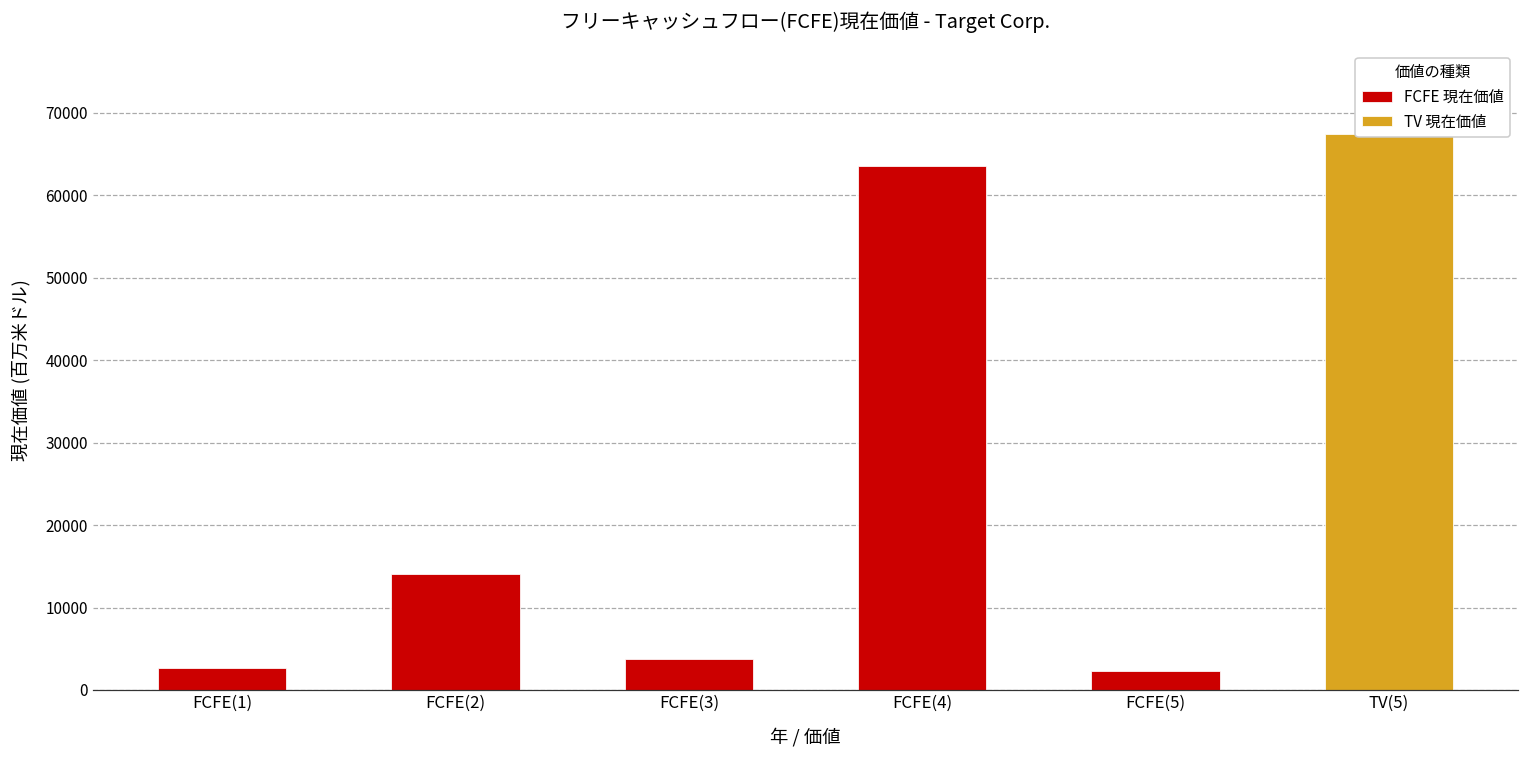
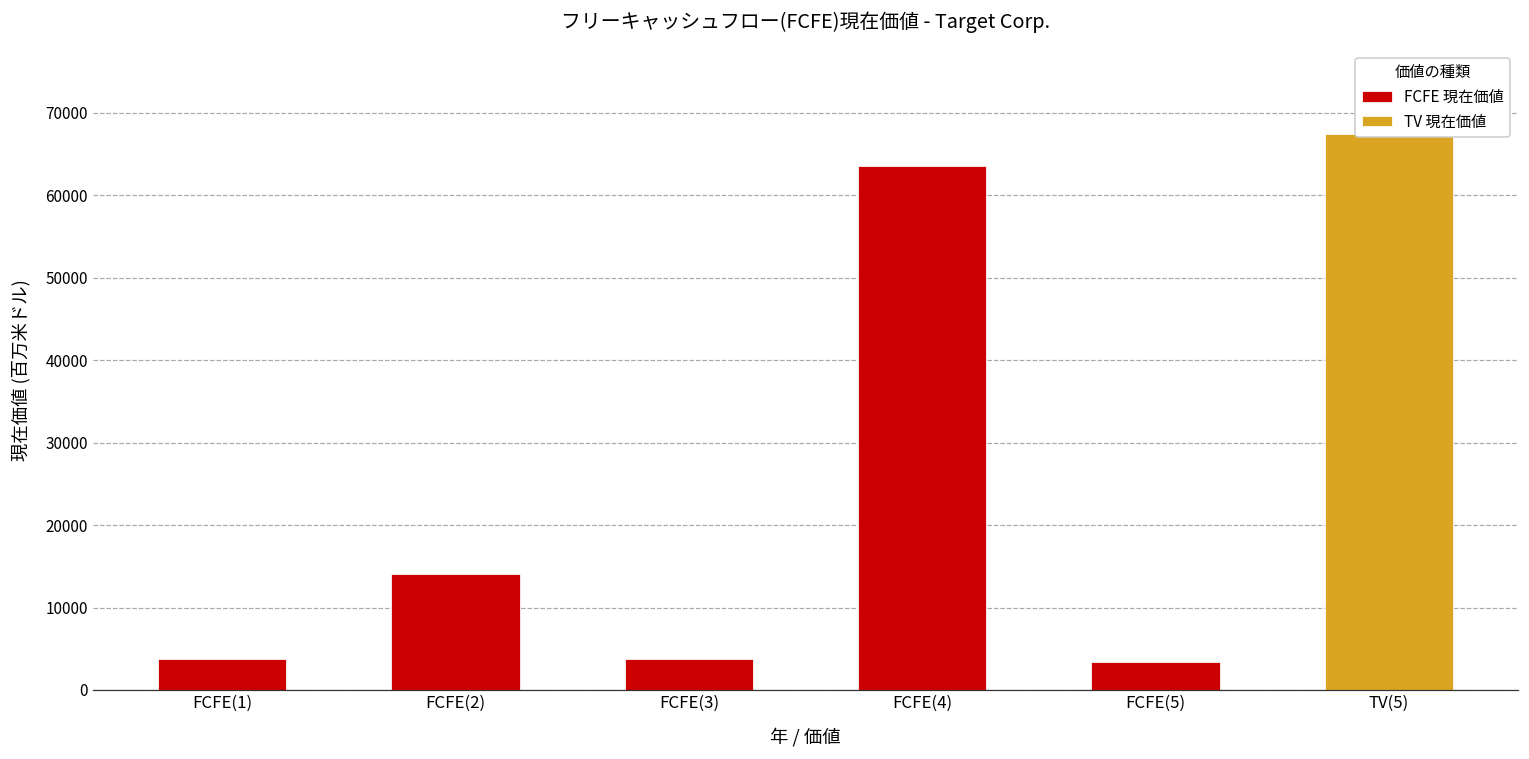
FCFE(1): 3000 -> 4000
FCFE(5): 2000 -> 3000
